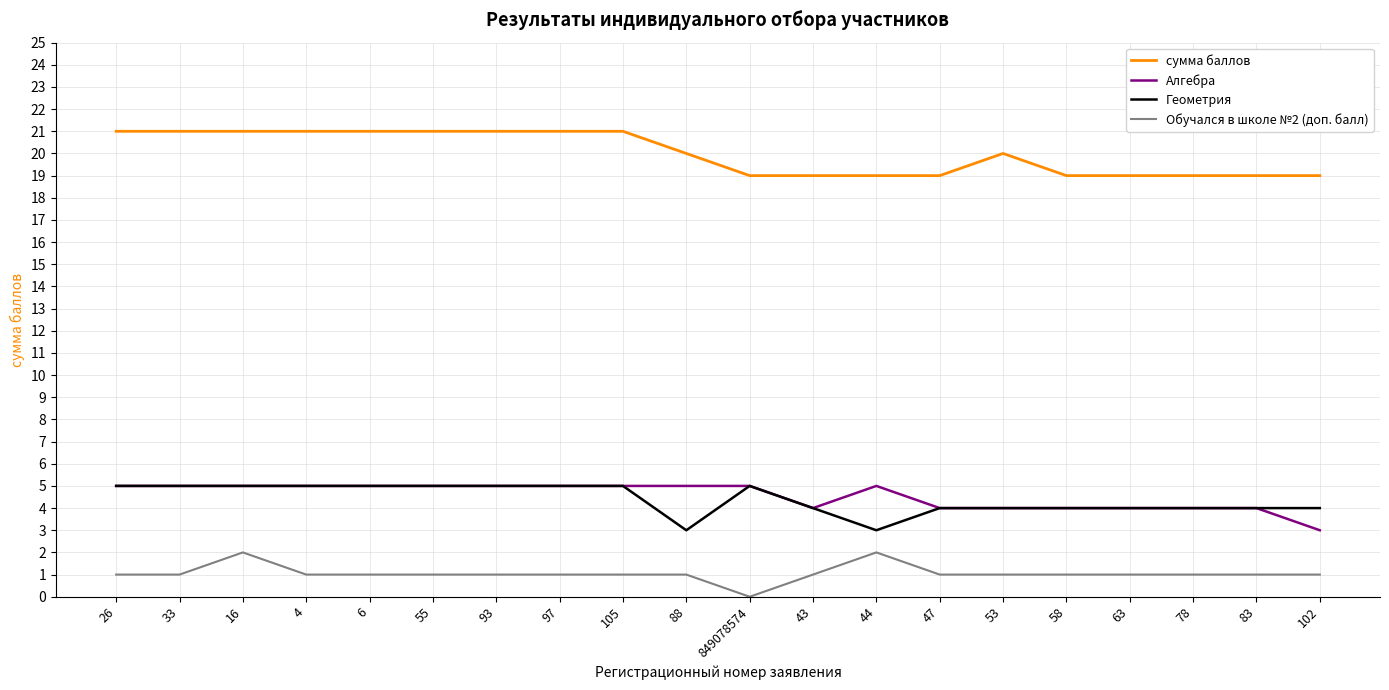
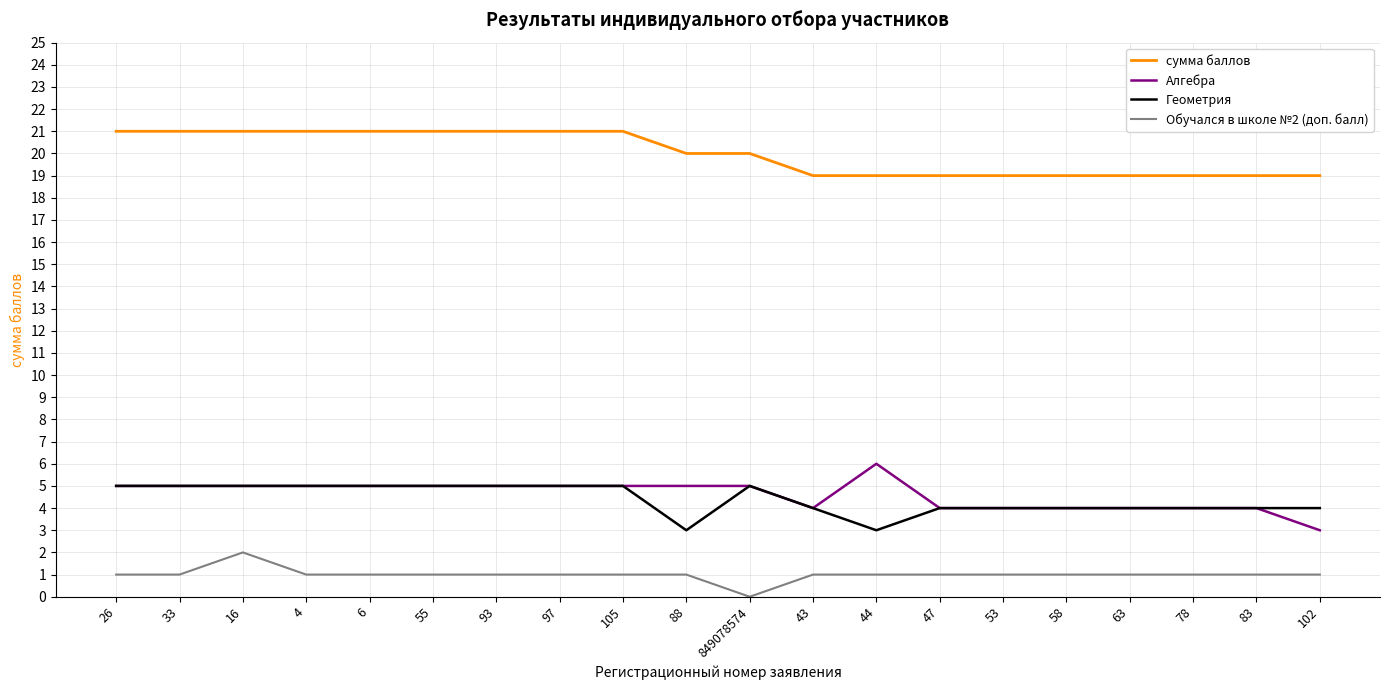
сумма баллов, 849078574: 19 -> 20
Алгебра, 44: 5 -> 6
Обучался в школе №2 (доп. балл), 44: 2 -> 1
сумма баллов, 53: 20 -> 19
